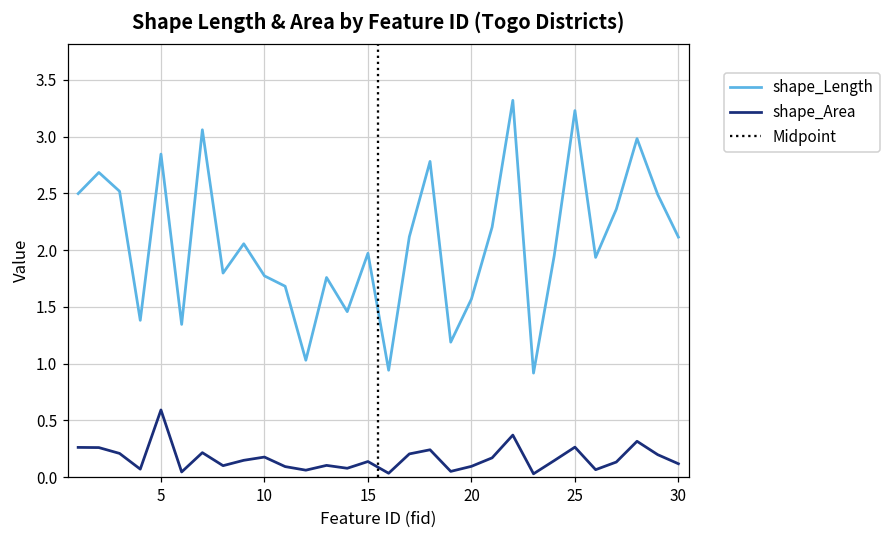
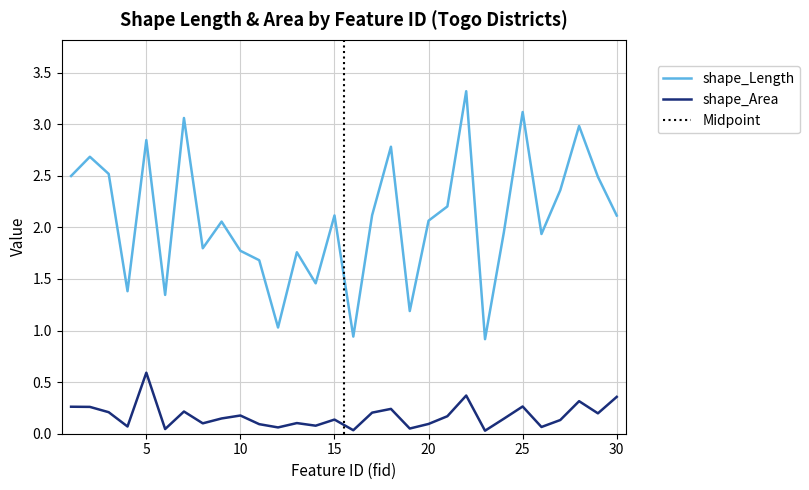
shape_Length, 15: 1.97 -> 2.12
shape_Length, 20: 1.57 -> 2.06
shape_Length, 25: 3.23 -> 3.12
shape_Area, 30: 0.12 -> 0.36
